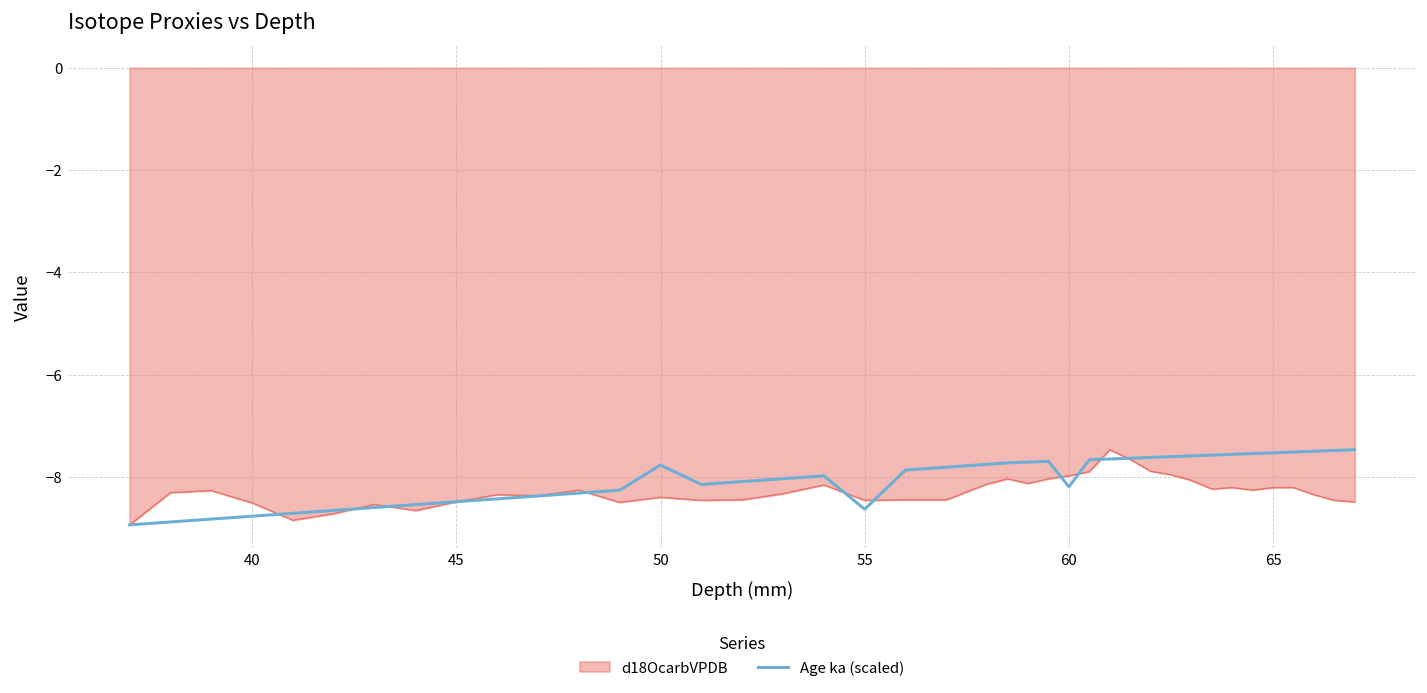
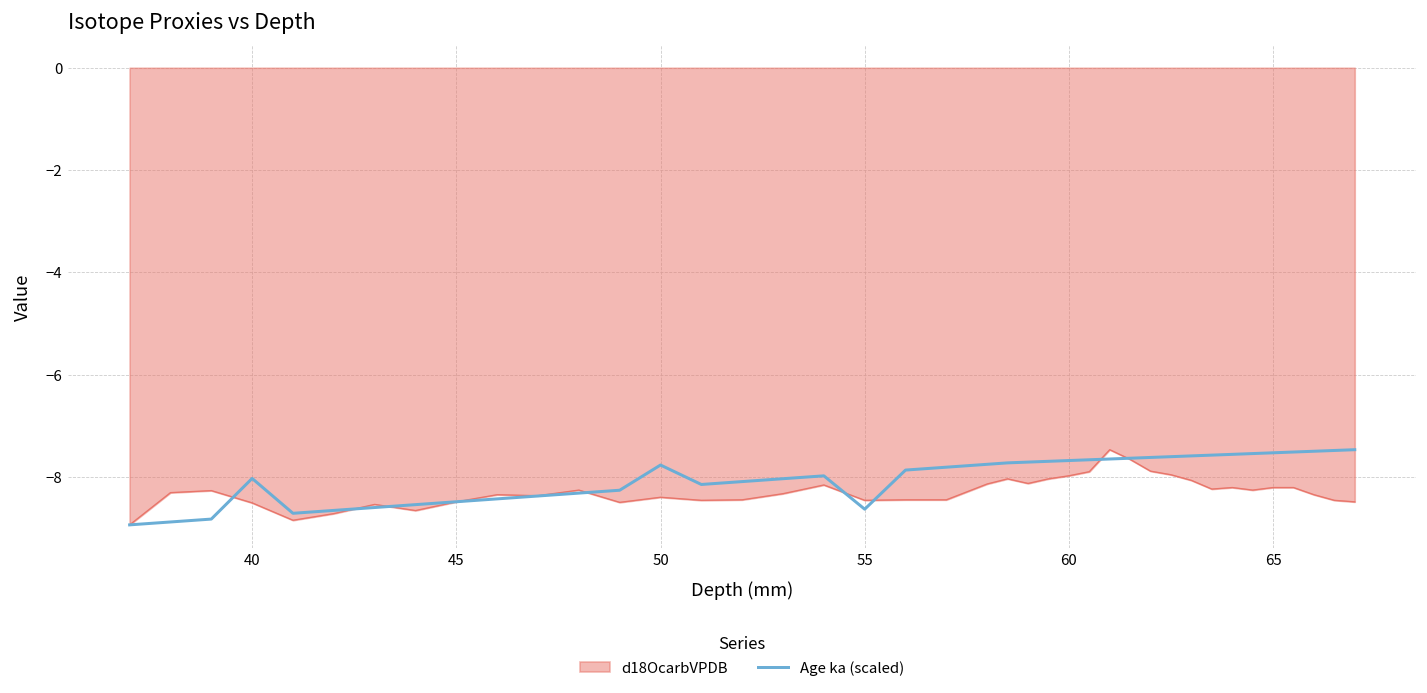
Age ka (scaled), 40: -8.8 -> -8.0
Age ka (scaled), 60: -8.2 -> -7.7
